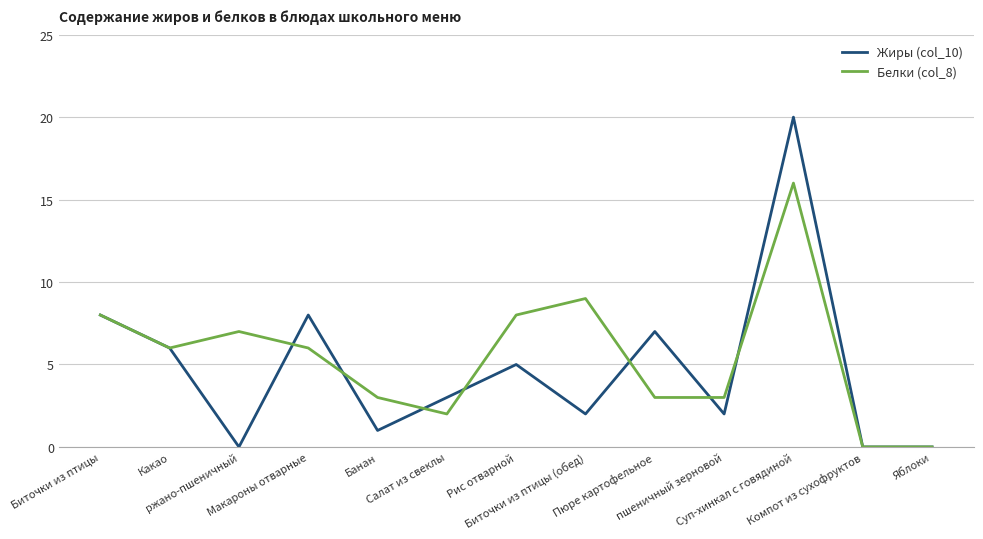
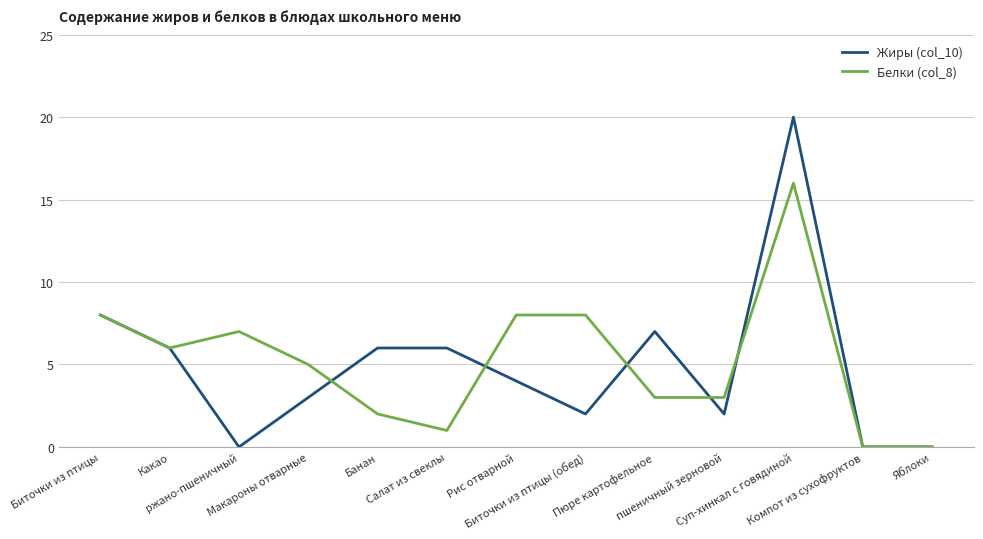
Жиры (col_10), Макароны отварные: 8 -> 3
Белки (col_8), Макароны отварные: 6 -> 5
Жиры (col_10), Банан: 1 -> 6
Белки (col_8), Банан: 3 -> 2
Жиры (col_10), Салат из свеклы: 3 -> 6
Белки (col_8), Салат из свеклы: 2 -> 1
Жиры (col_10), Рис отварной: 5 -> 4
Белки (col_8), Биточки из птицы (обед): 9 -> 8
